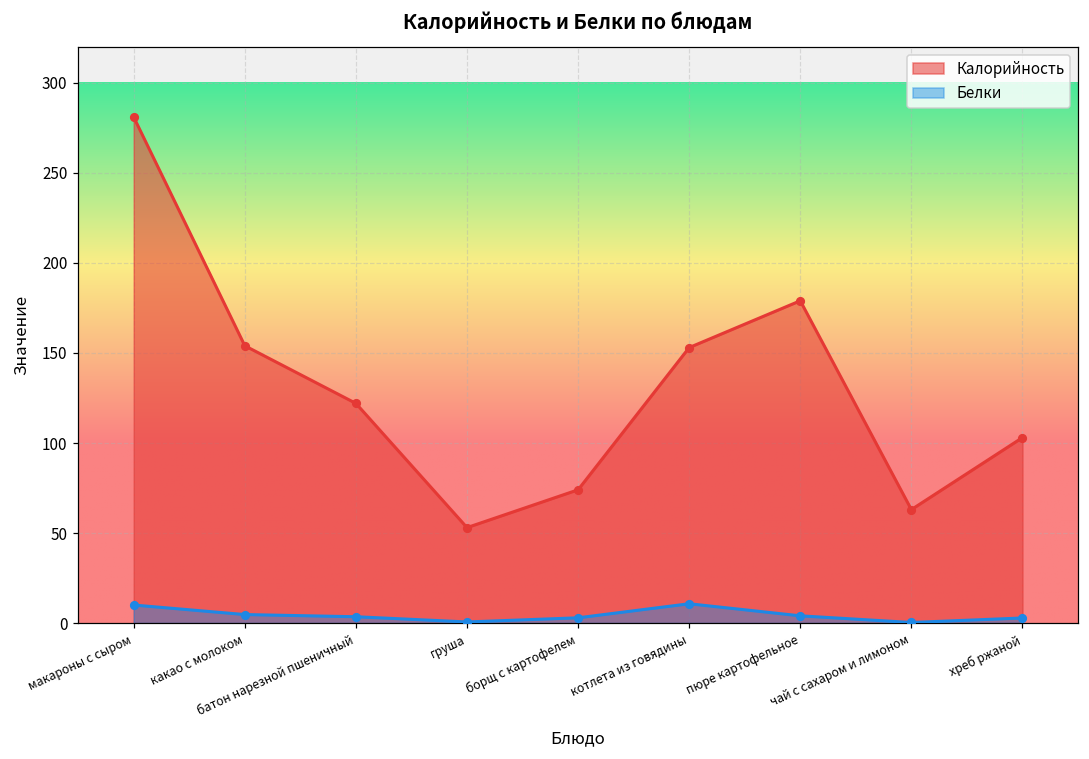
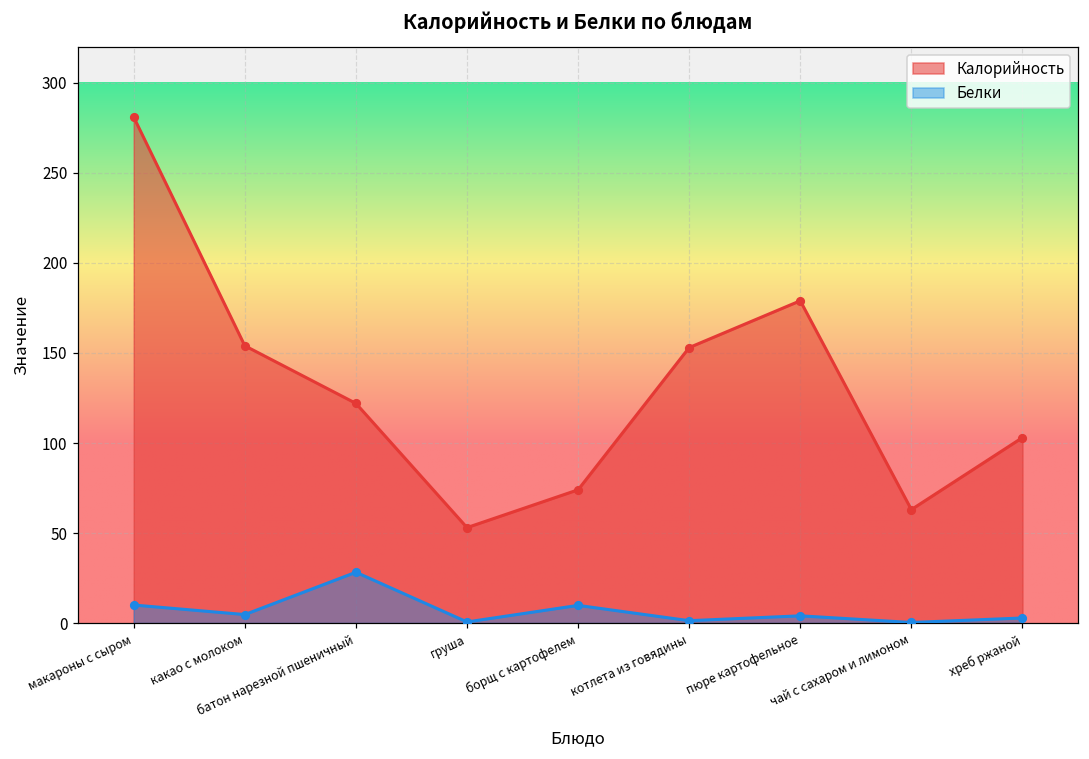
Белки, батон нарезной пшеничный: 4 -> 28
Белки, борщ с картофелем: 3 -> 10
Белки, котлета из говядины: 11 -> 1
